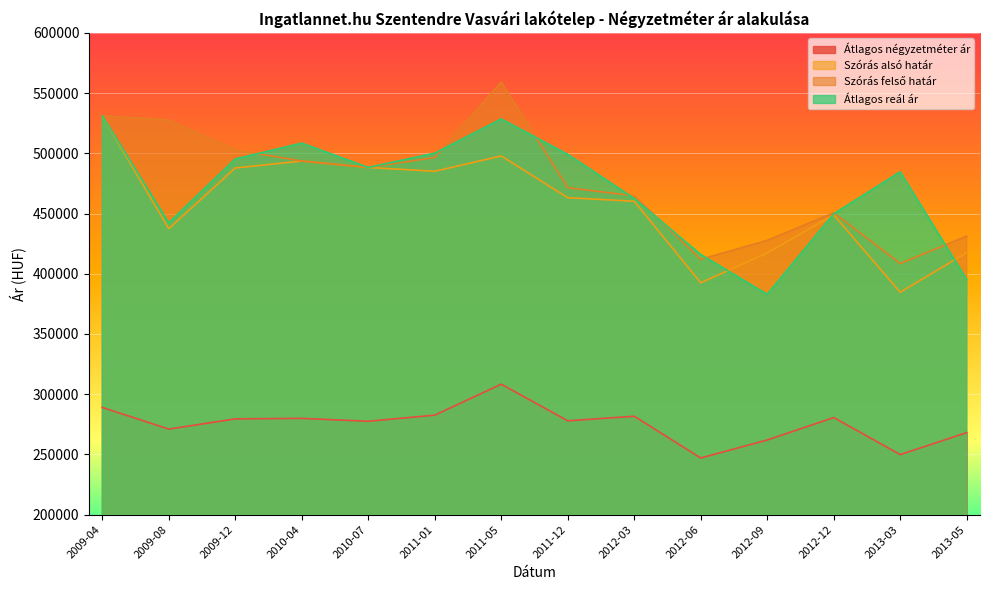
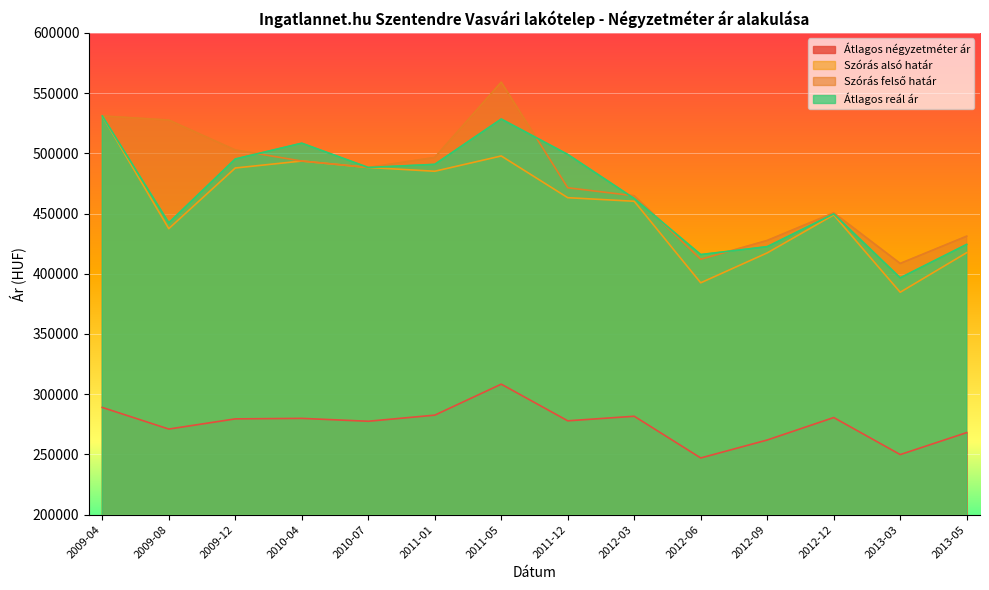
Átlagos reál ár, 2011-01: 500000 -> 491000
Átlagos reál ár, 2012-09: 383000 -> 422000
Átlagos reál ár, 2013-03: 485000 -> 397000
Átlagos reál ár, 2013-05: 395000 -> 424000
